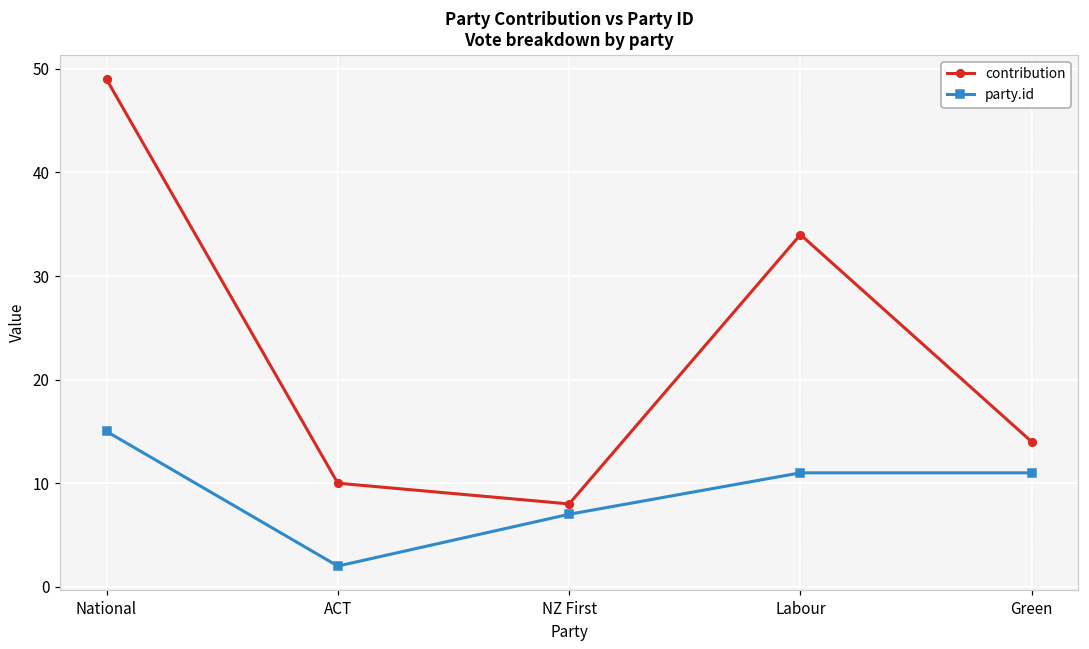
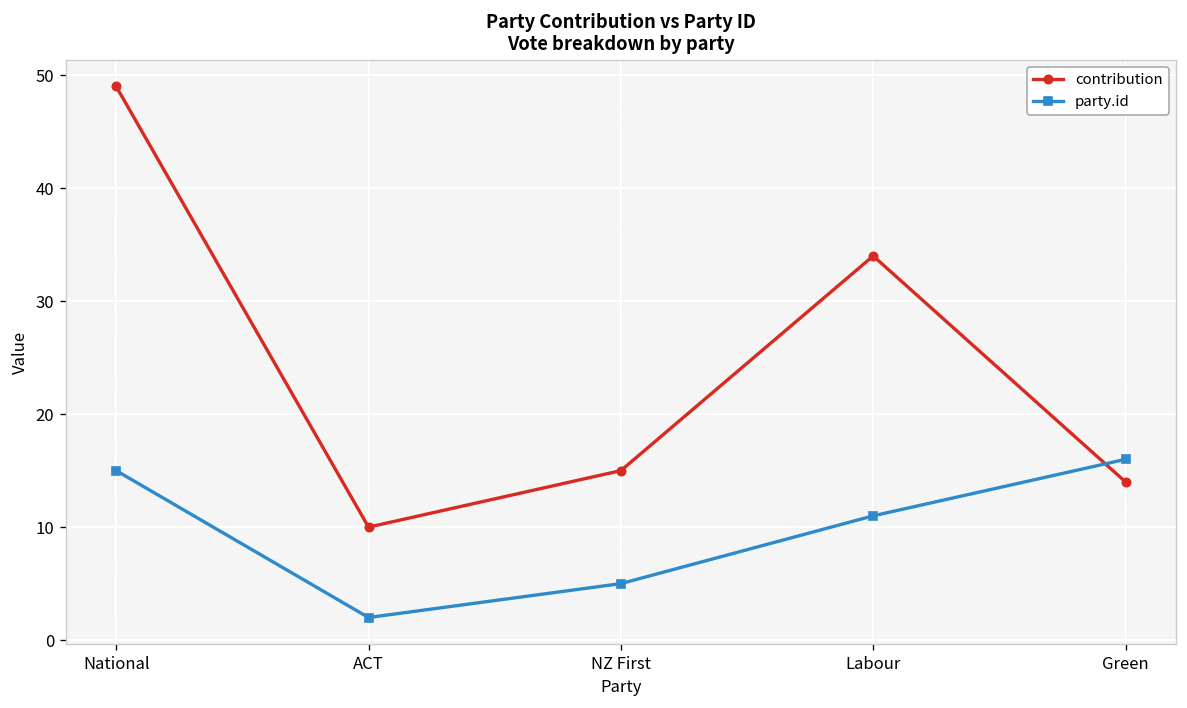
contribution, NZ First: 8 -> 15
party.id, NZ First: 7 -> 5
party.id, Green: 11 -> 16
